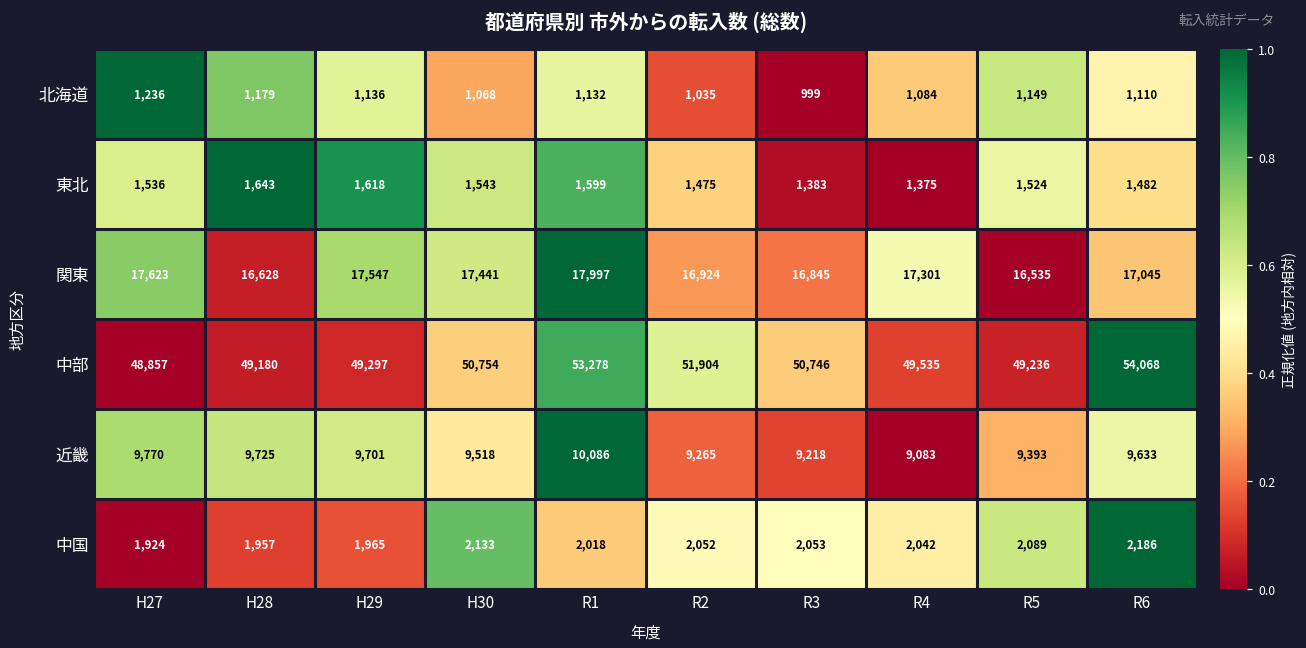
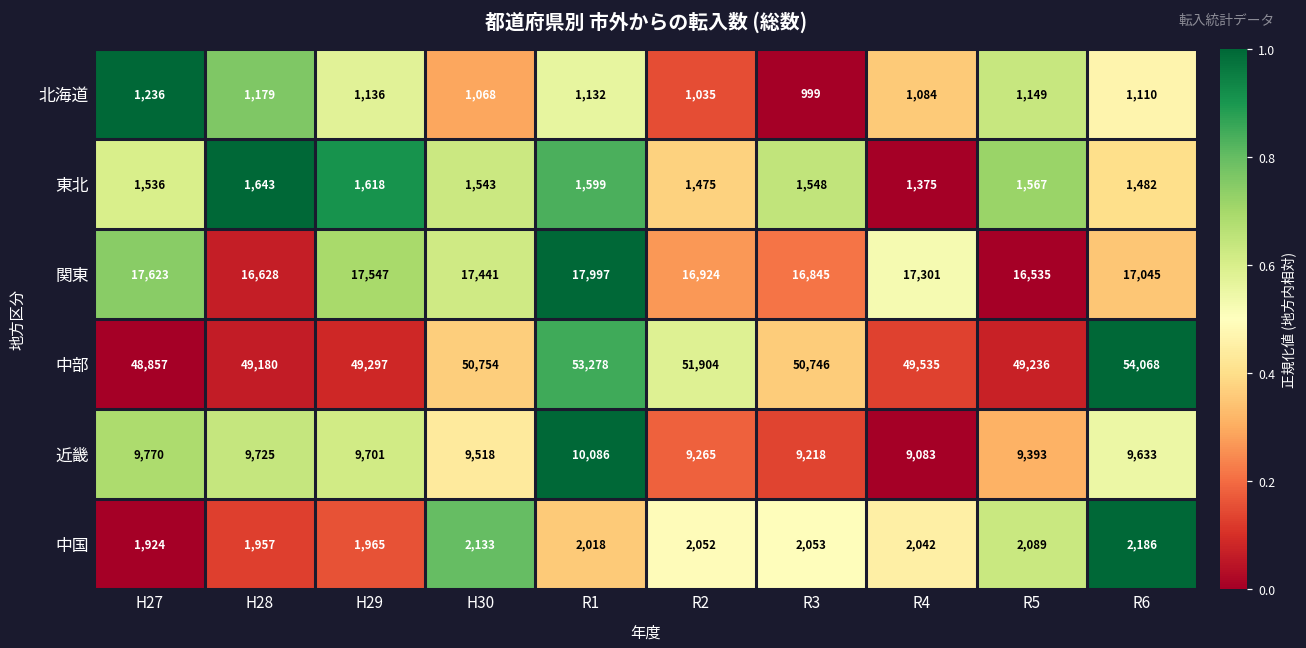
東北, R3: 1,383 -> 1,548
東北, R5: 1,524 -> 1,567
